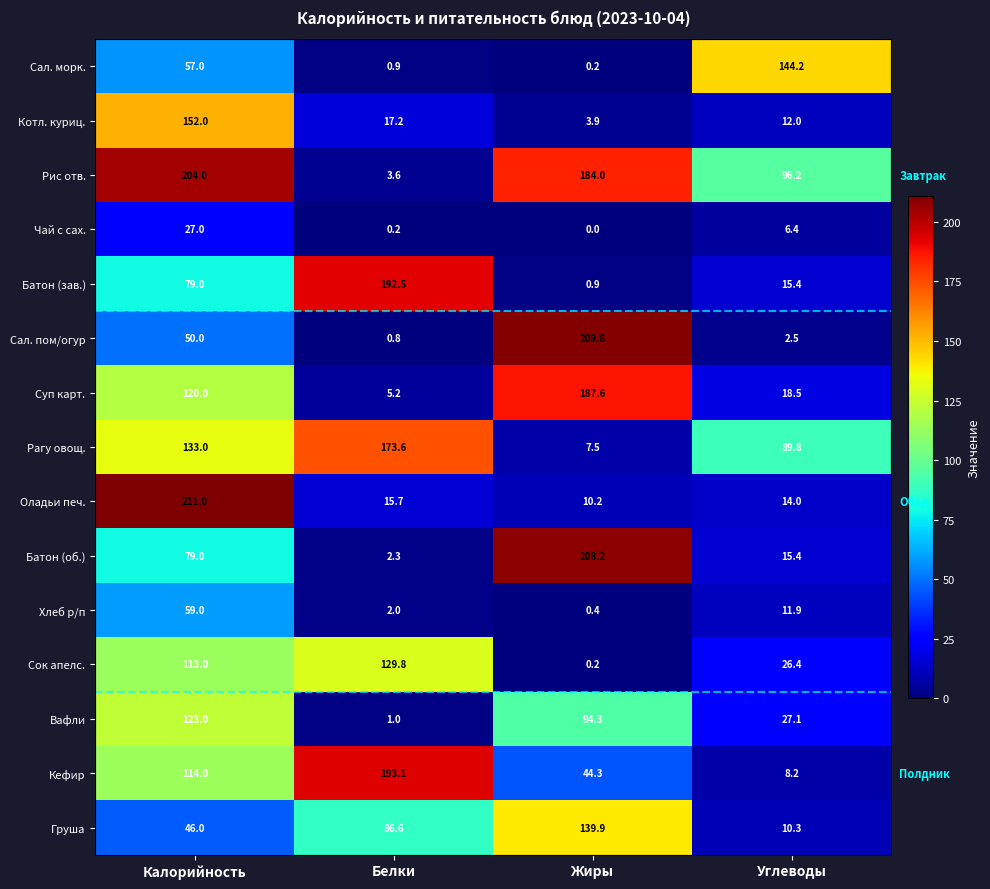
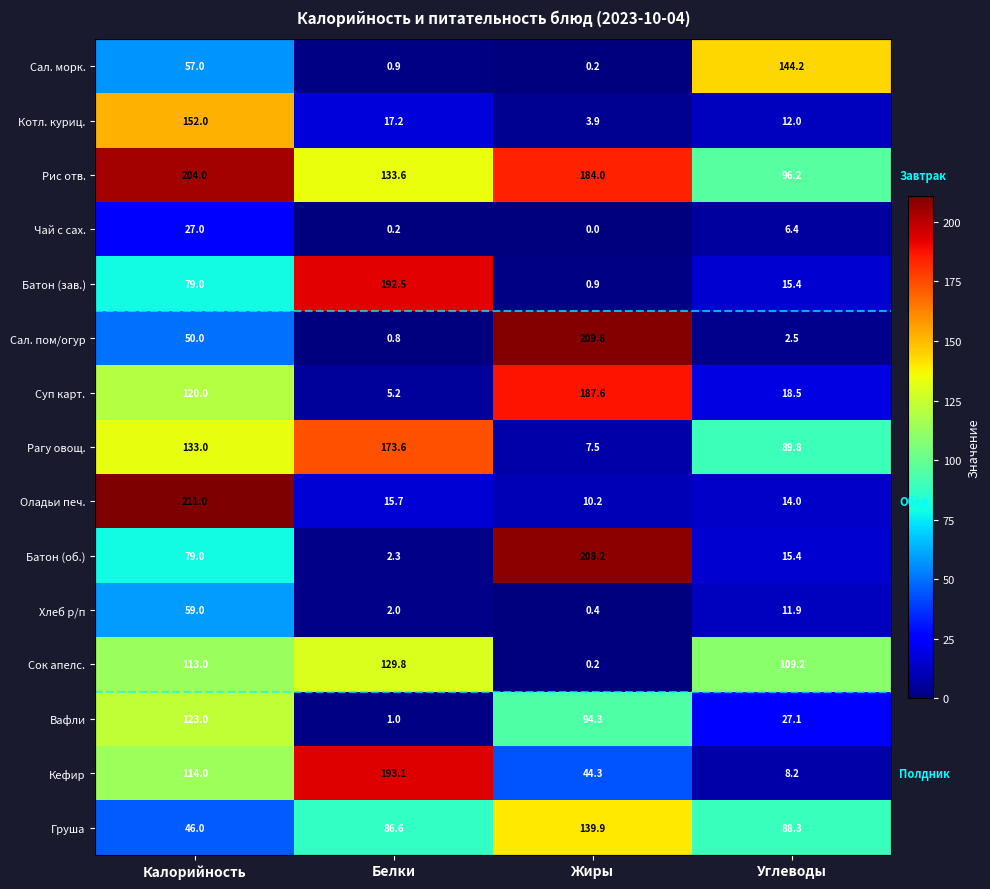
Рис отв., Белки: 3.6 -> 133.6
Сок апелс., Углеводы: 26.4 -> 109.2
Груша, Углеводы: 10.3 -> 88.3
